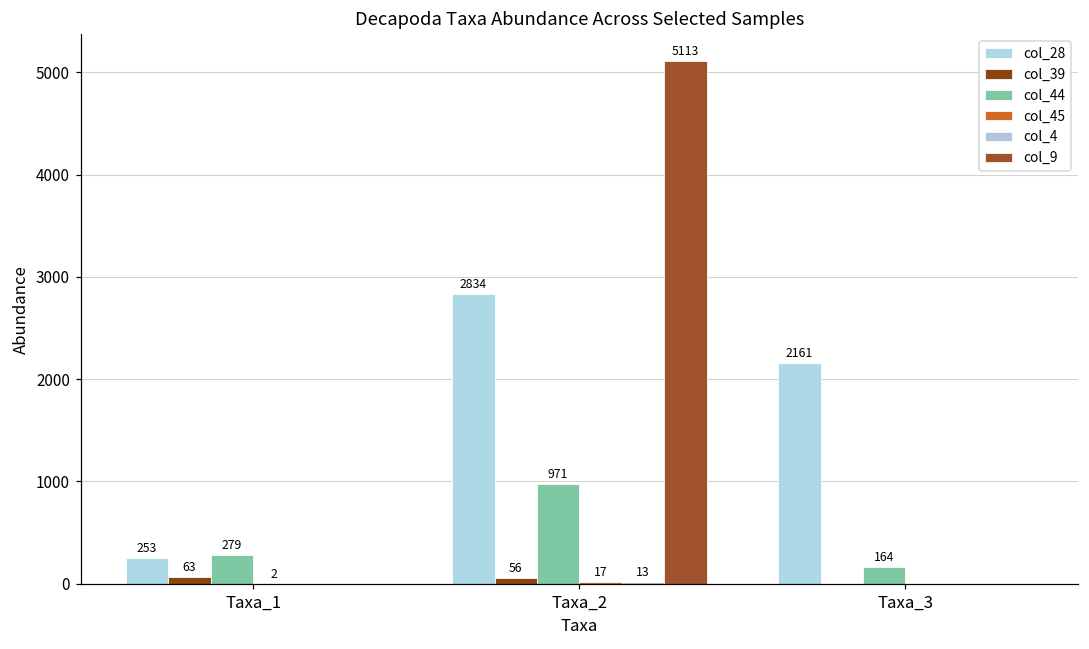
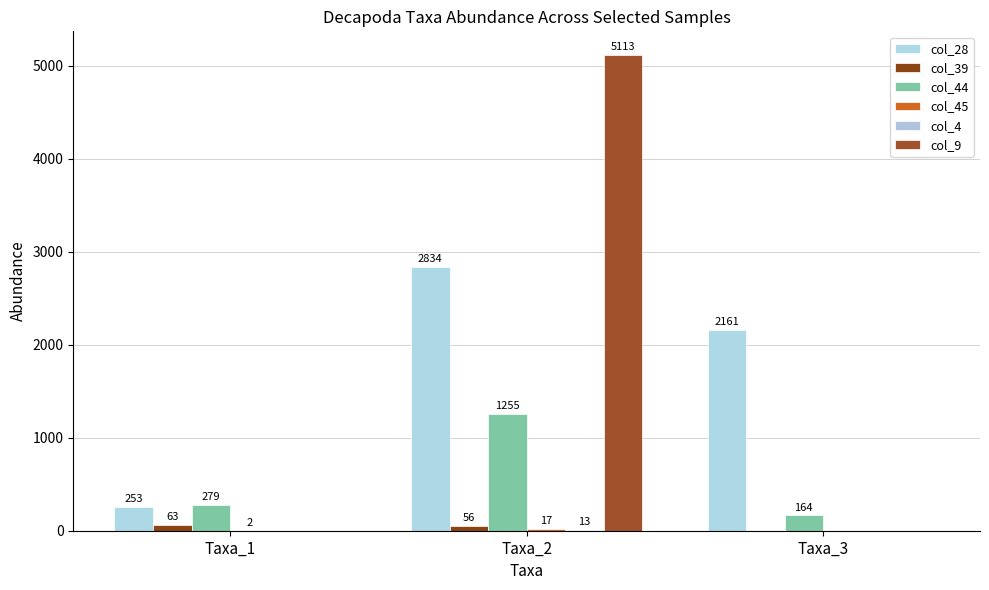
col_44, Taxa_2: 971 -> 1255
